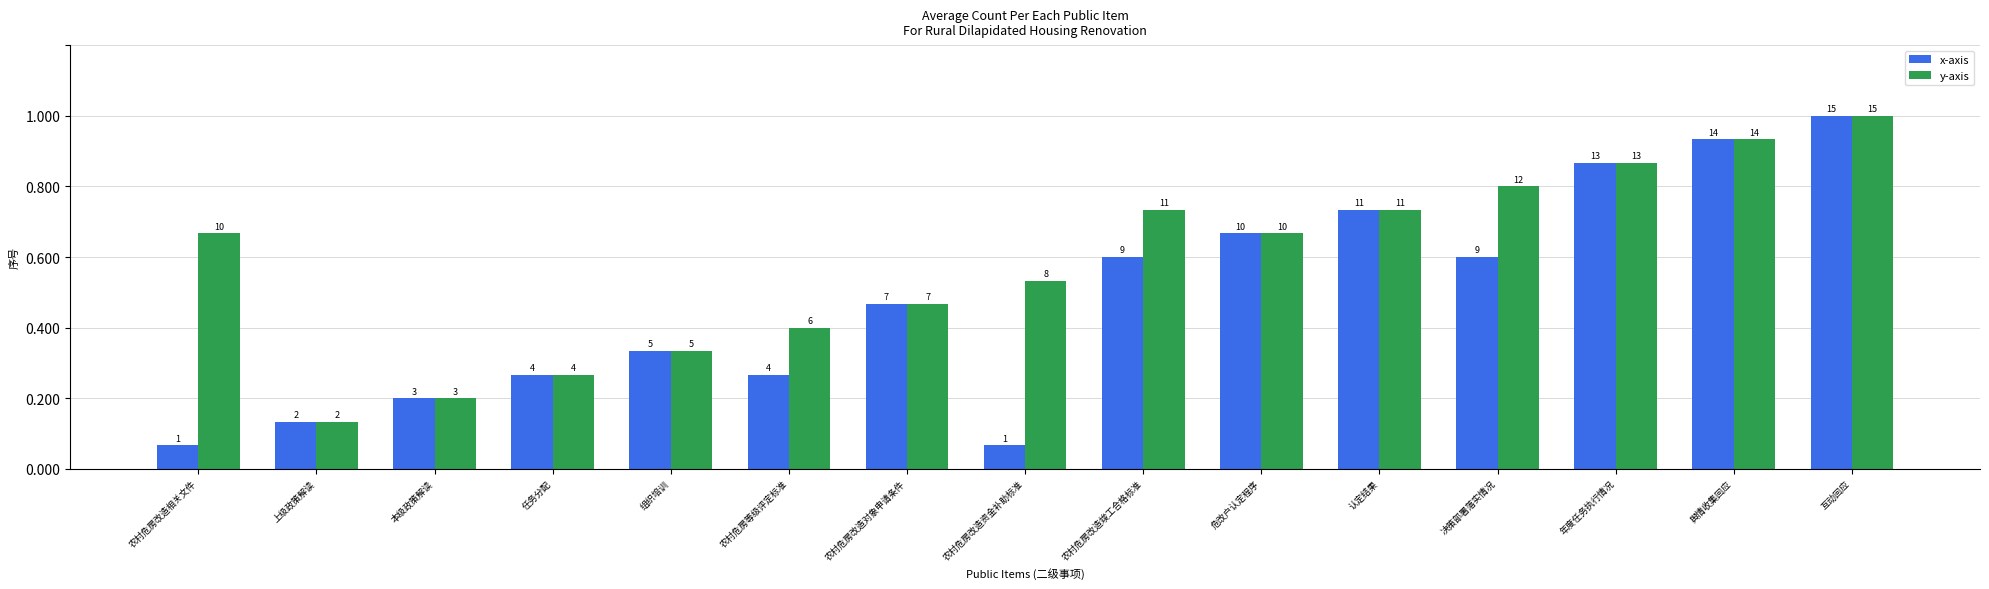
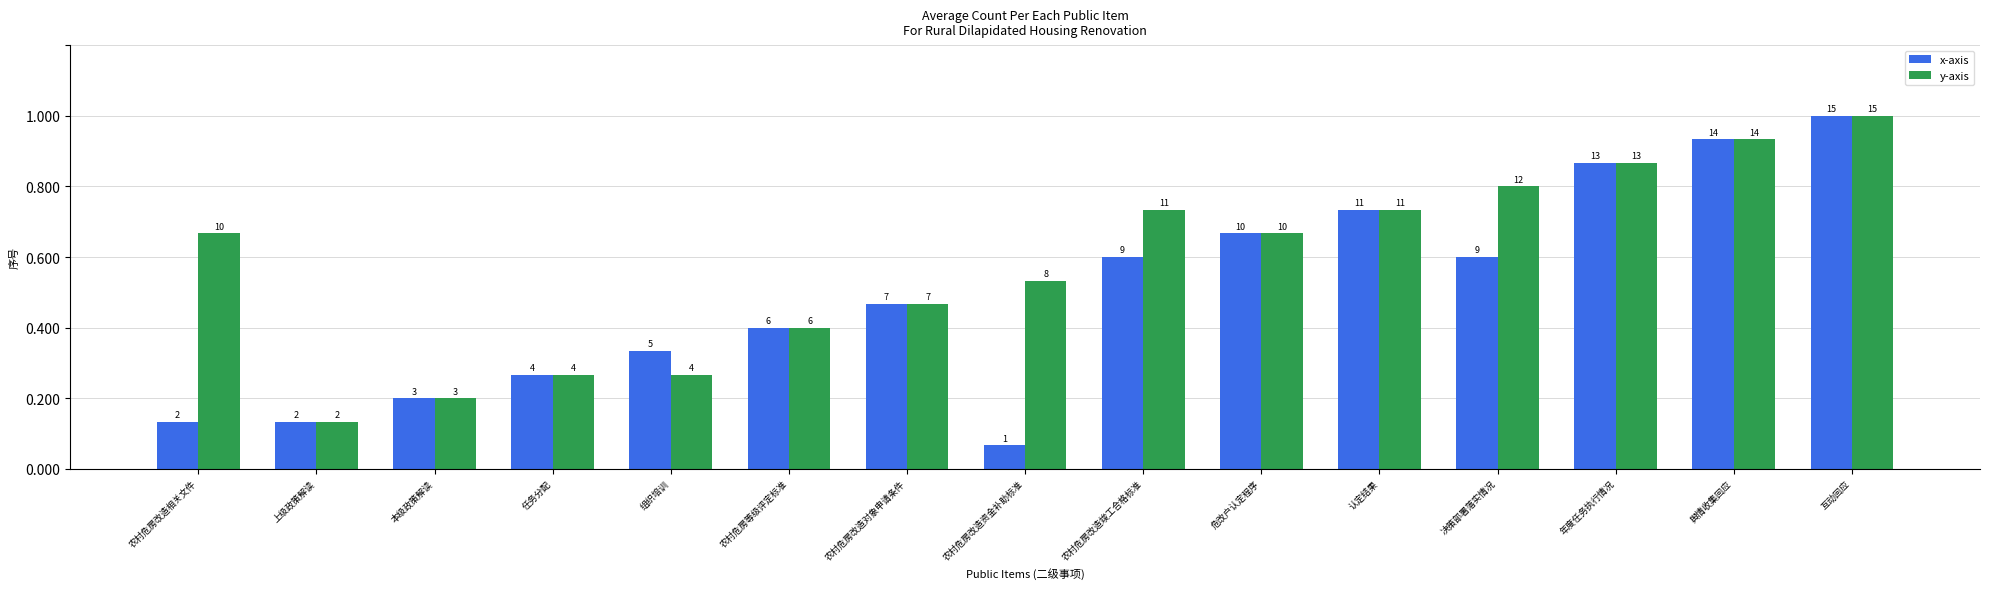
x-axis, 农村危房改造相关文件: 1 -> 2
y-axis, 组织培训: 5 -> 4
x-axis, 农村危房等级评定标准: 4 -> 6
